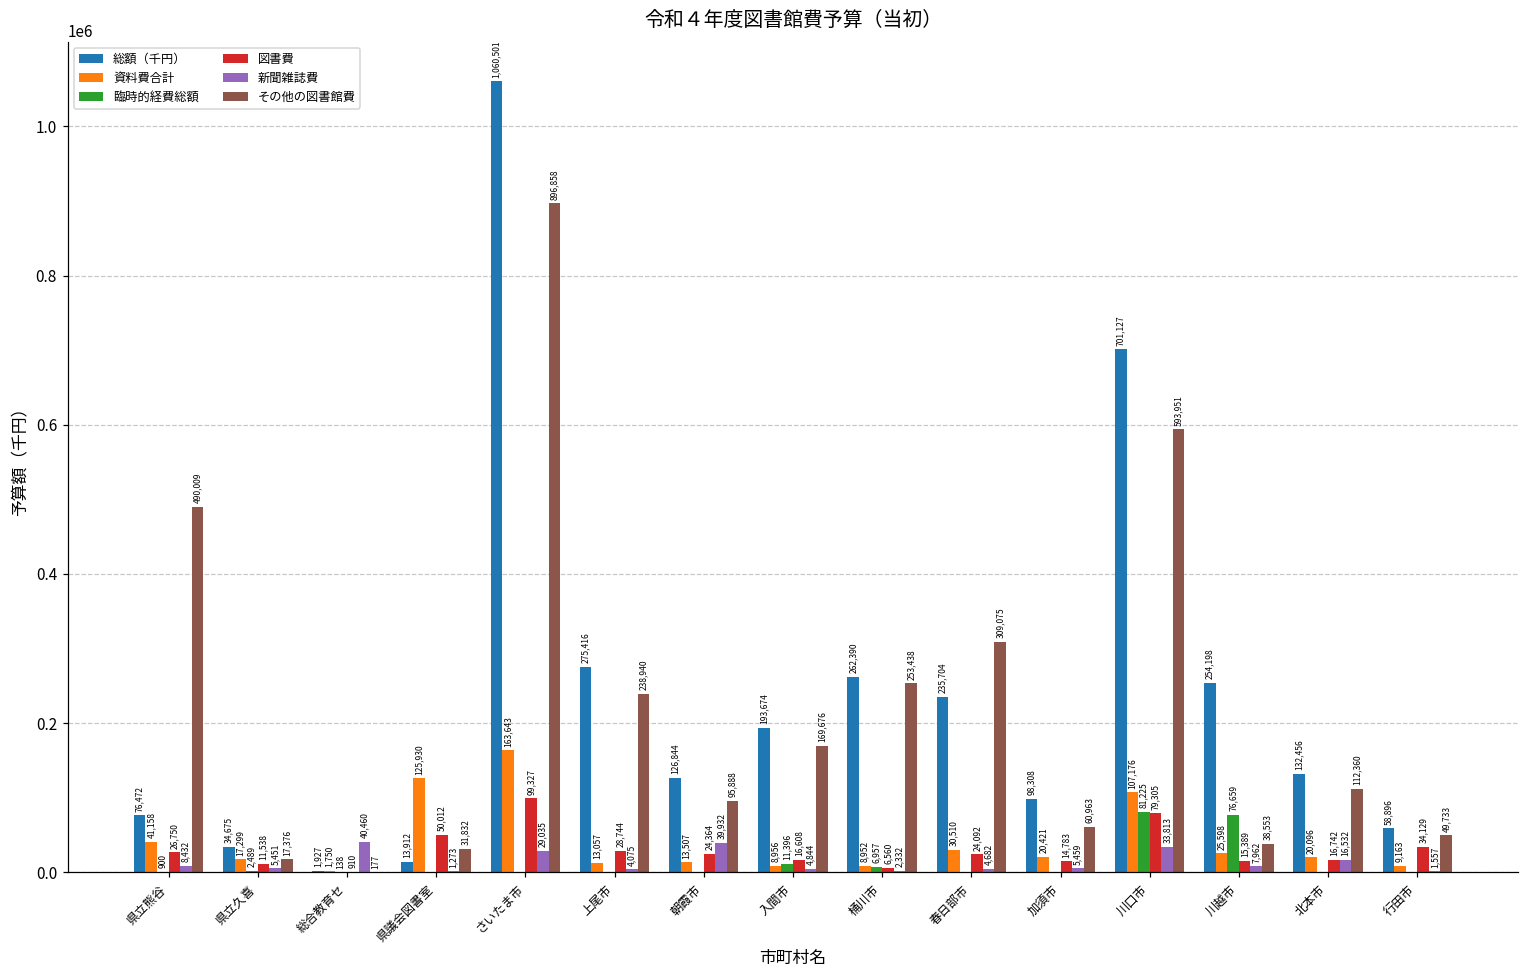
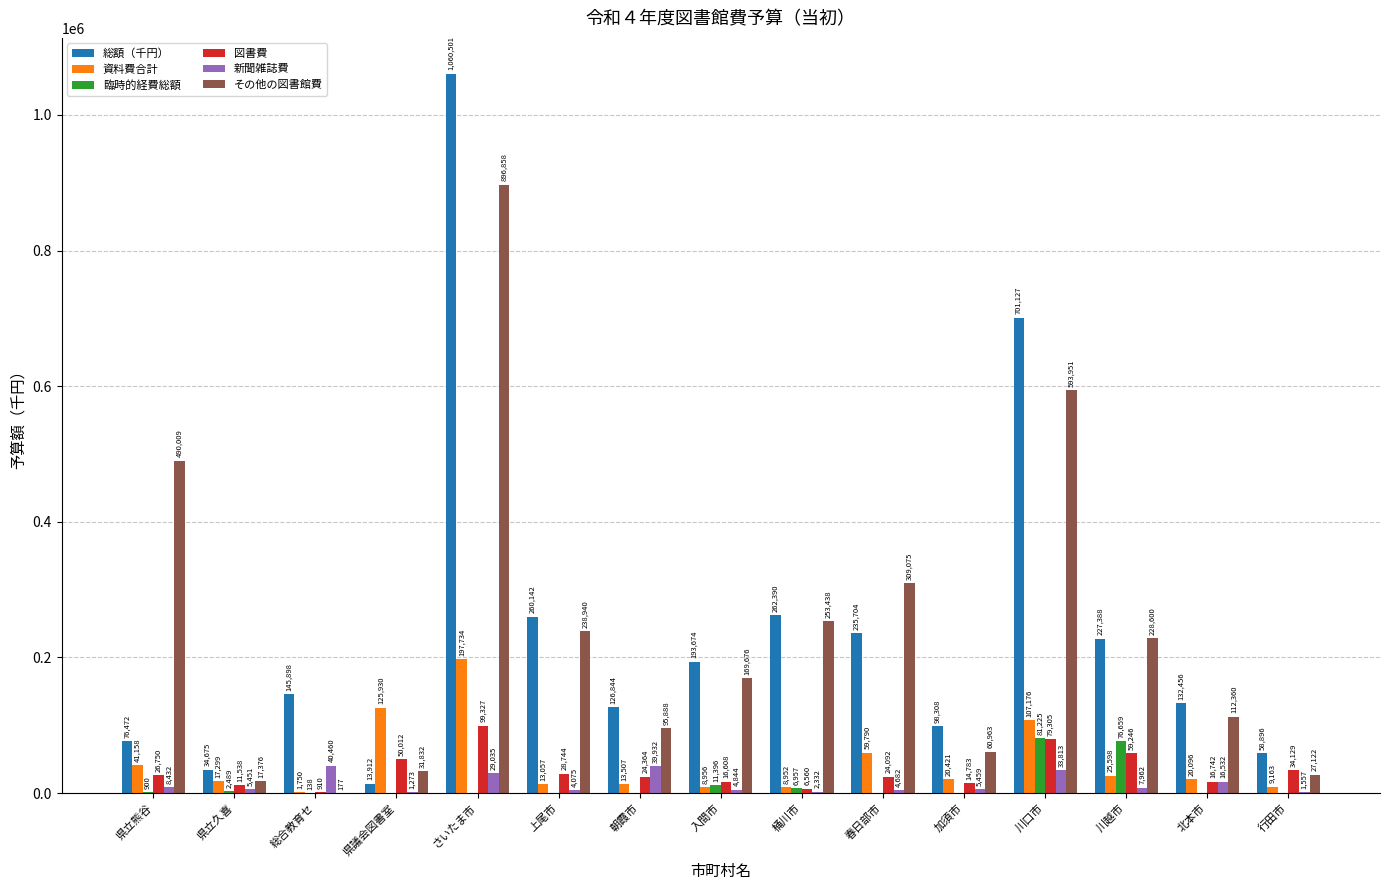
総額（千円）, 総合教育セ: 1,927 -> 145,898
資料費合計, さいたま市: 163,643 -> 197,734
総額（千円）, 上尾市: 275,416 -> 260,142
資料費合計, 春日部市: 30,510 -> 59,790
総額（千円）, 川越市: 254,198 -> 227,388
図書費, 川越市: 15,389 -> 59,246
その他の図書館費, 川越市: 38,553 -> 228,600
その他の図書館費, 行田市: 49,733 -> 27,122
